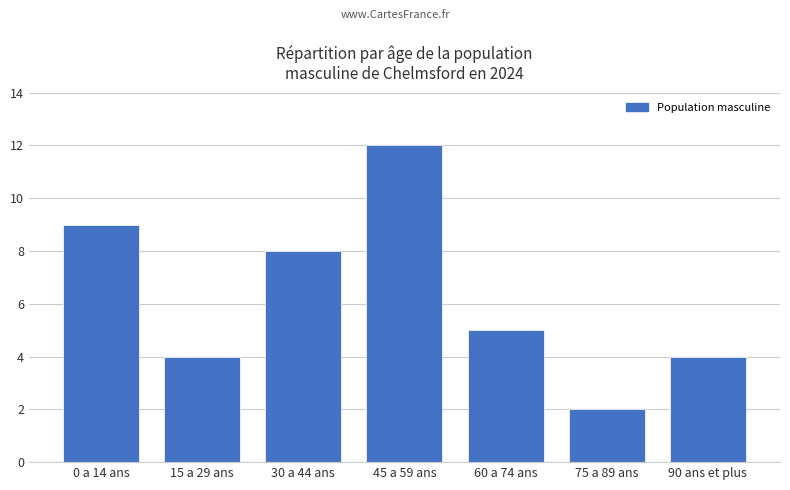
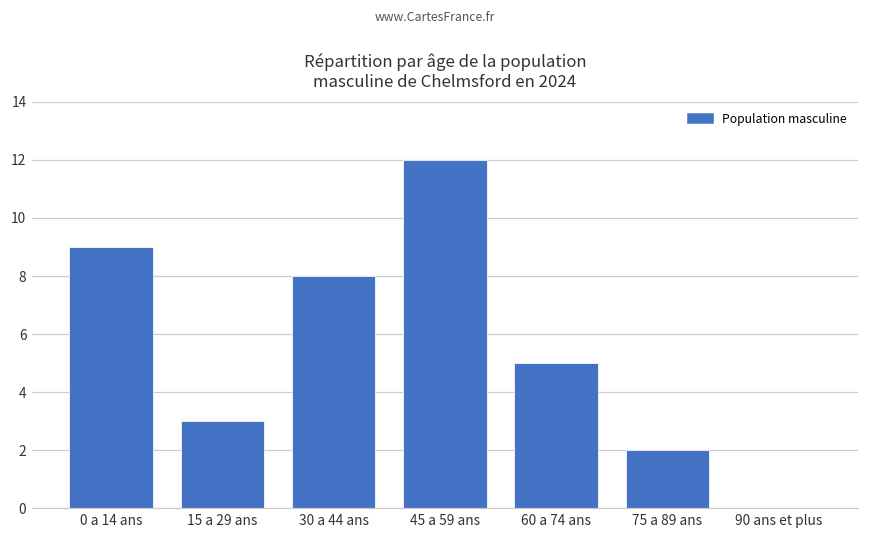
15 a 29 ans: 4 -> 3
90 ans et plus: 4 -> 0
